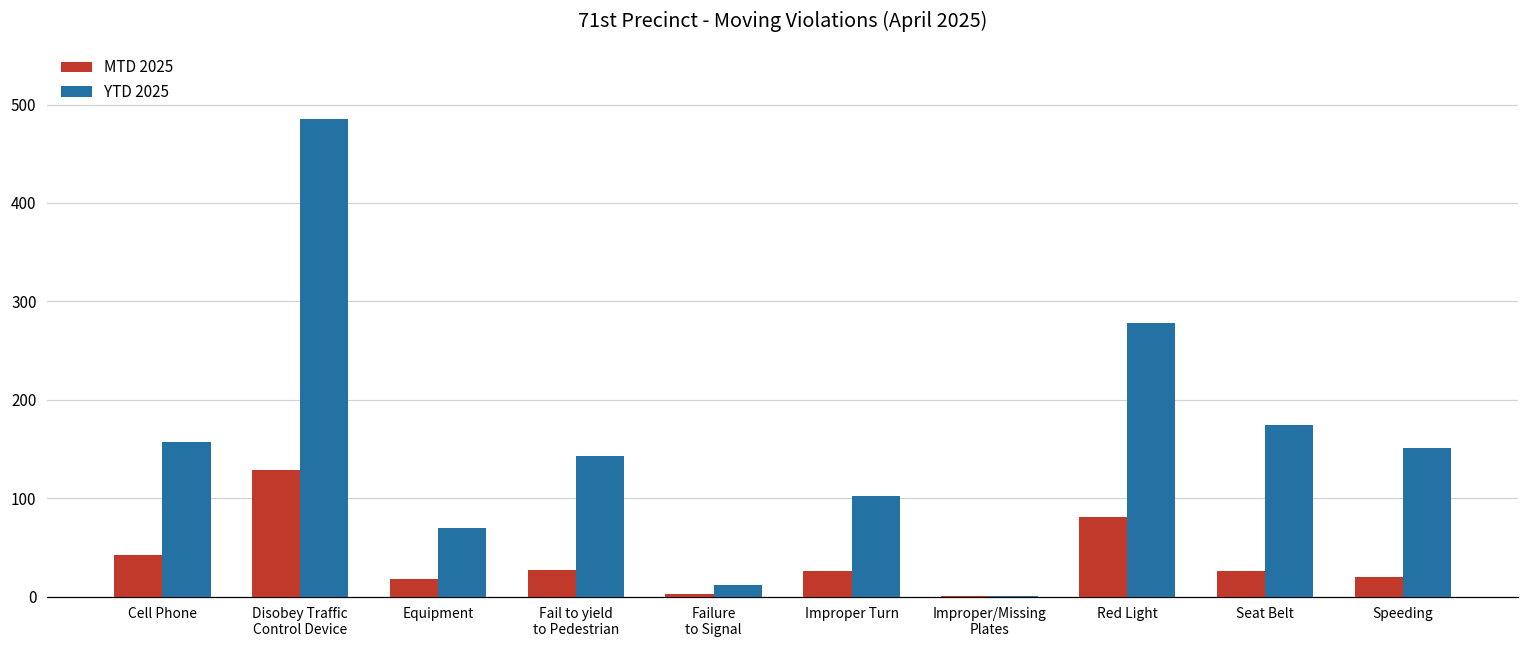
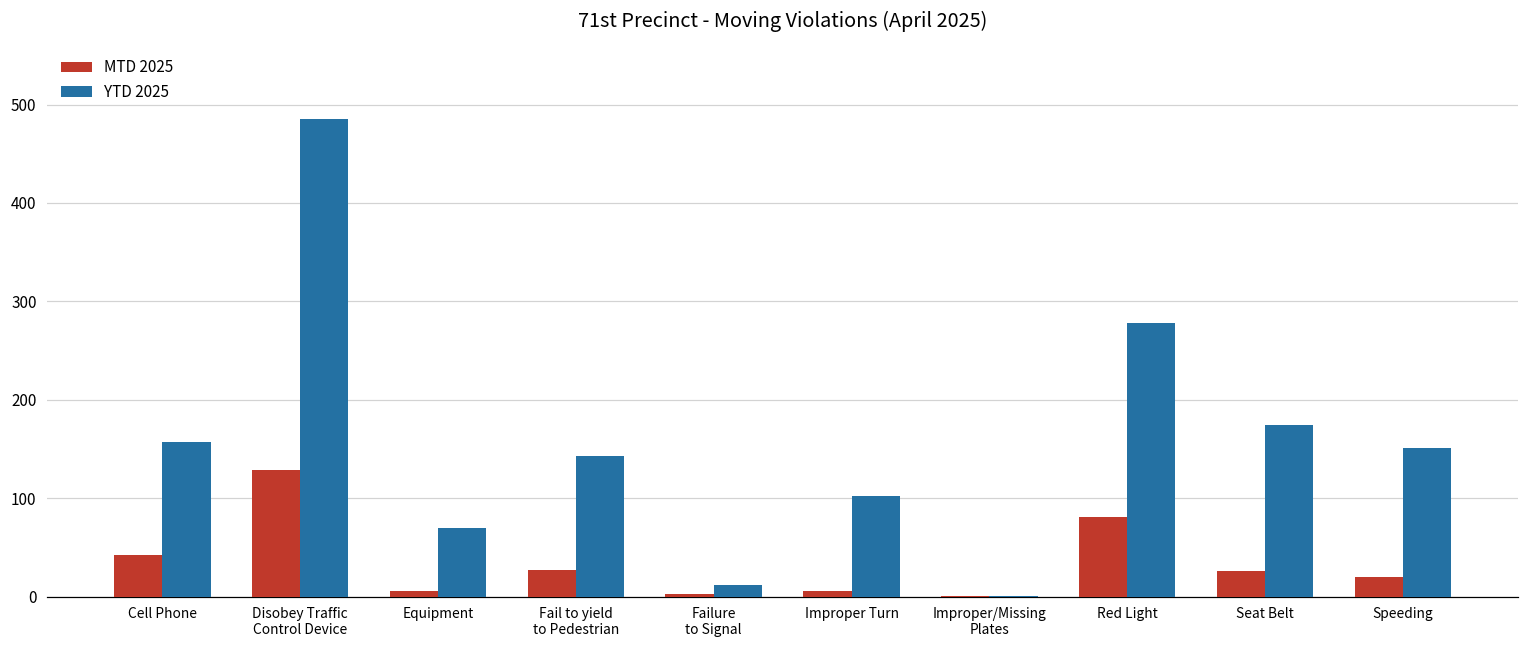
MTD 2025, Equipment: 20 -> 10
MTD 2025, Improper Turn: 30 -> 10
